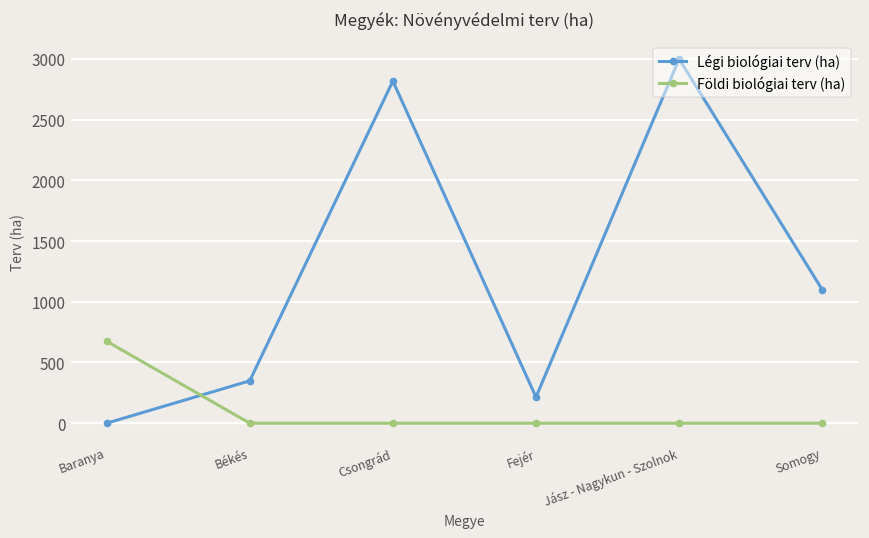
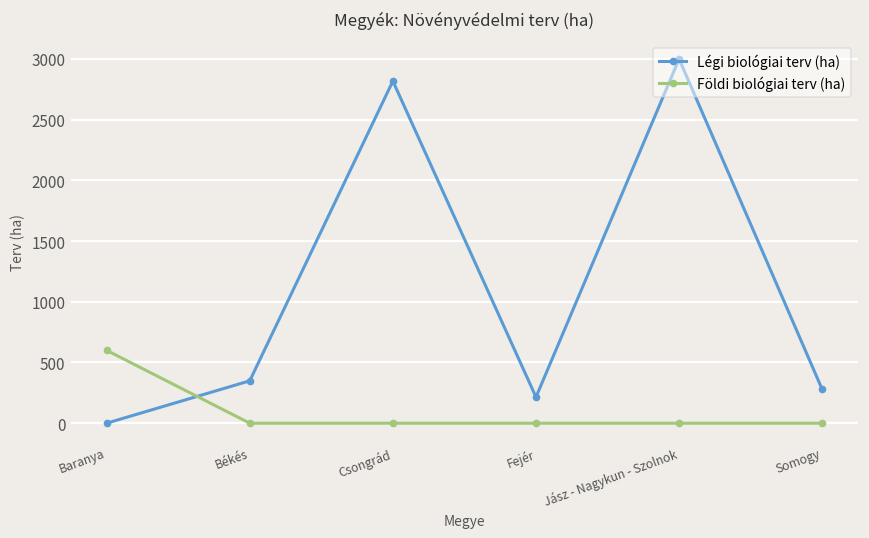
Földi biológiai terv (ha), Baranya: 680 -> 600
Légi biológiai terv (ha), Somogy: 1100 -> 280
